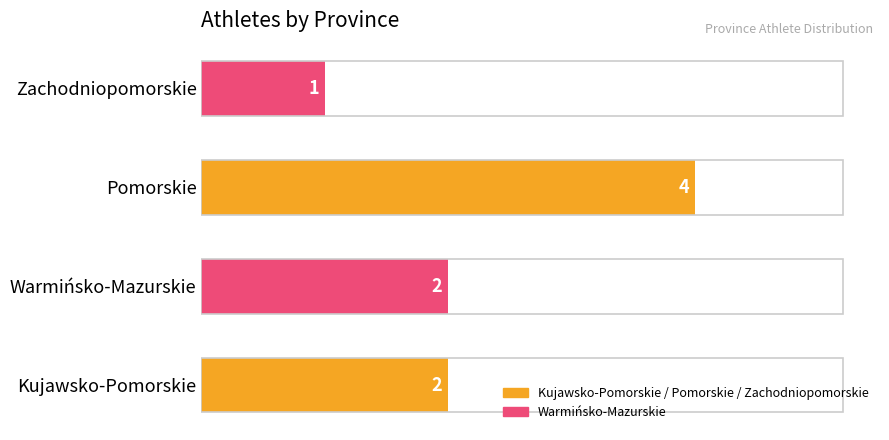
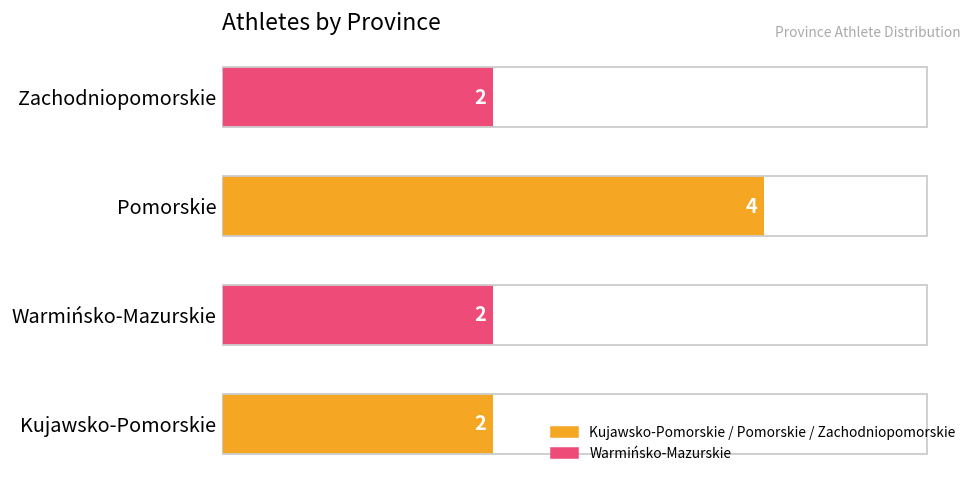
Zachodniopomorskie: 1 -> 2
